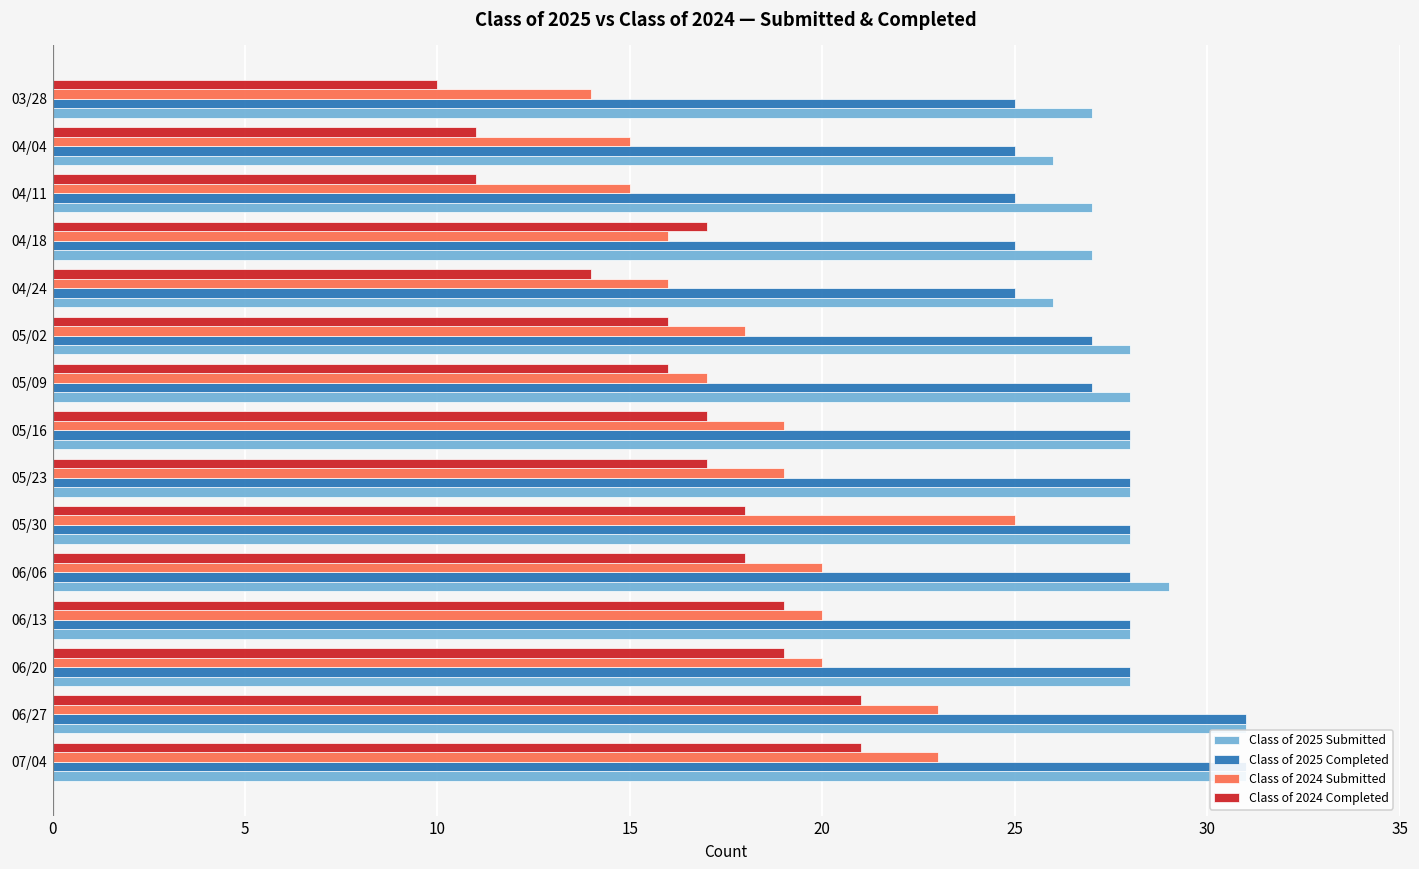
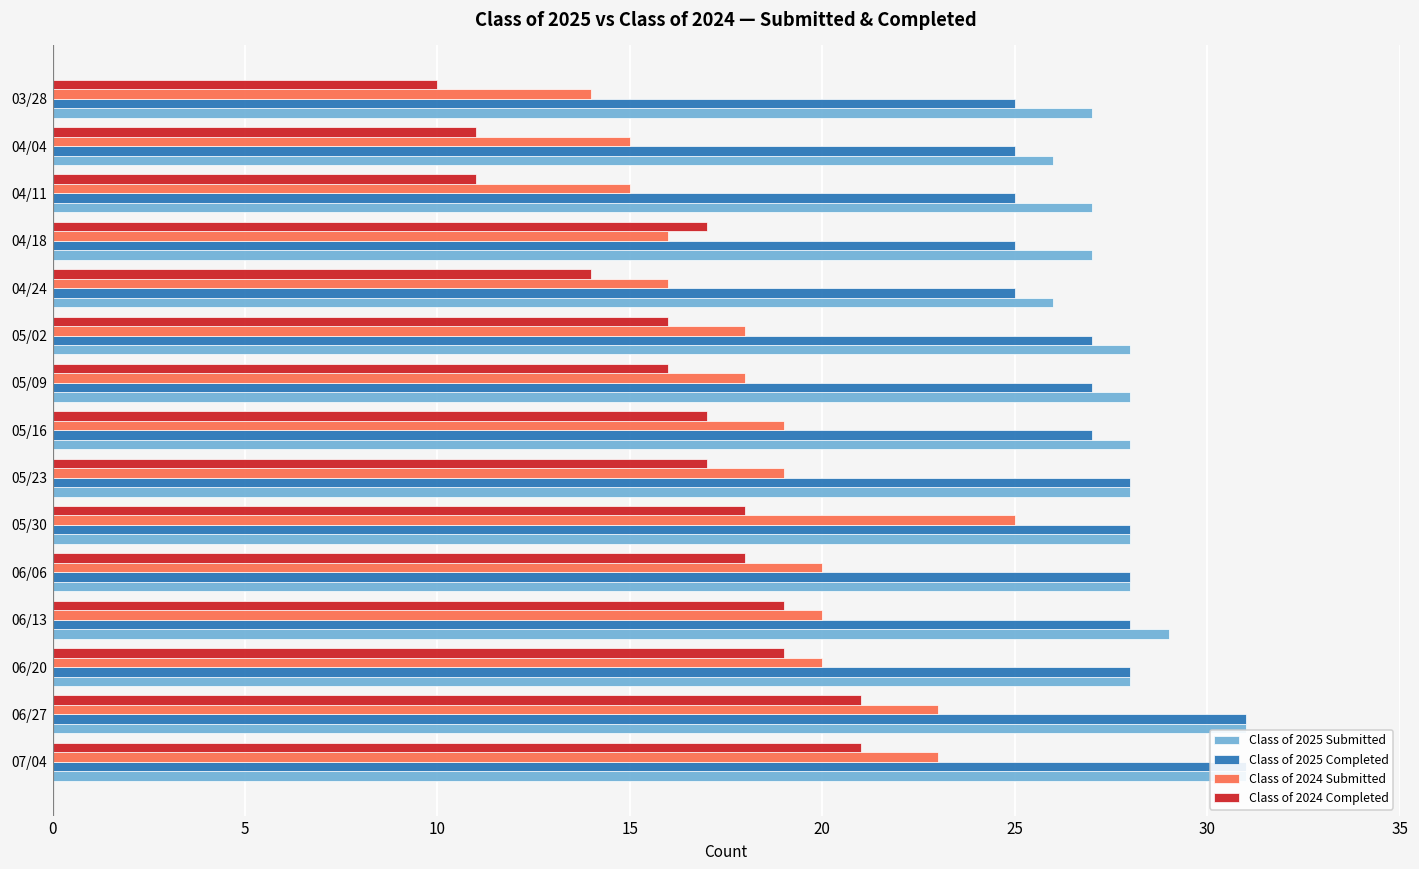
Class of 2024 Submitted, 05/09: 17 -> 18
Class of 2025 Completed, 05/16: 28 -> 27
Class of 2025 Submitted, 06/06: 29 -> 28
Class of 2025 Submitted, 06/13: 28 -> 29
